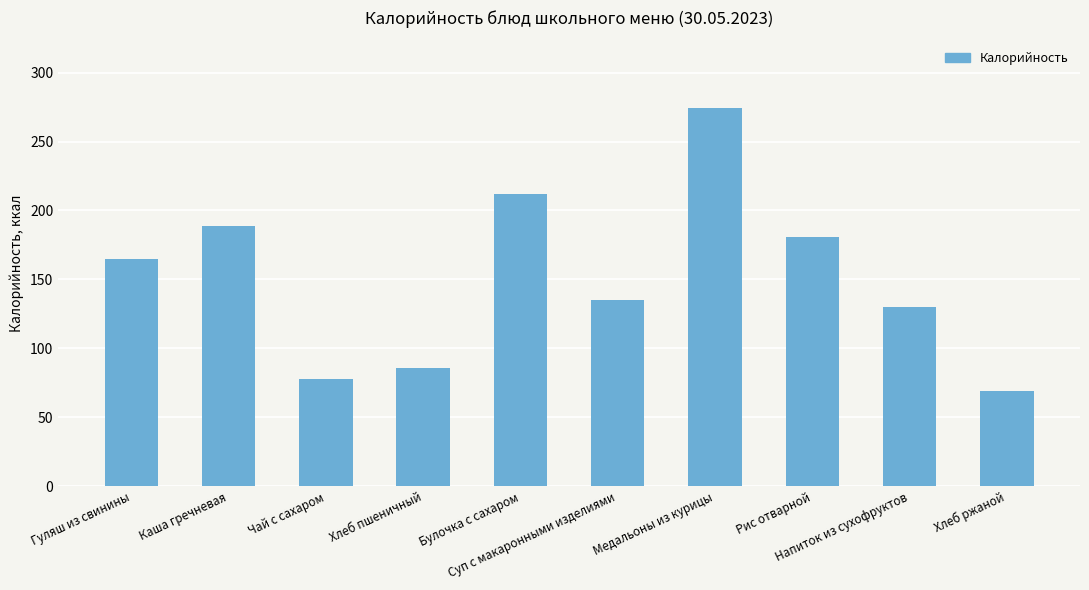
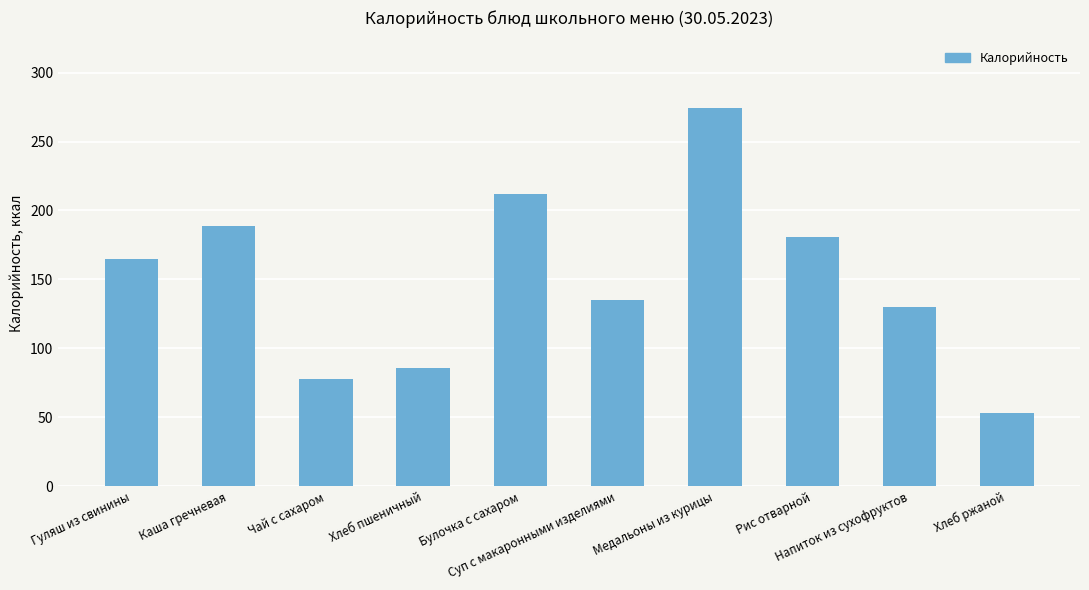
Хлеб ржаной: 69 -> 53
